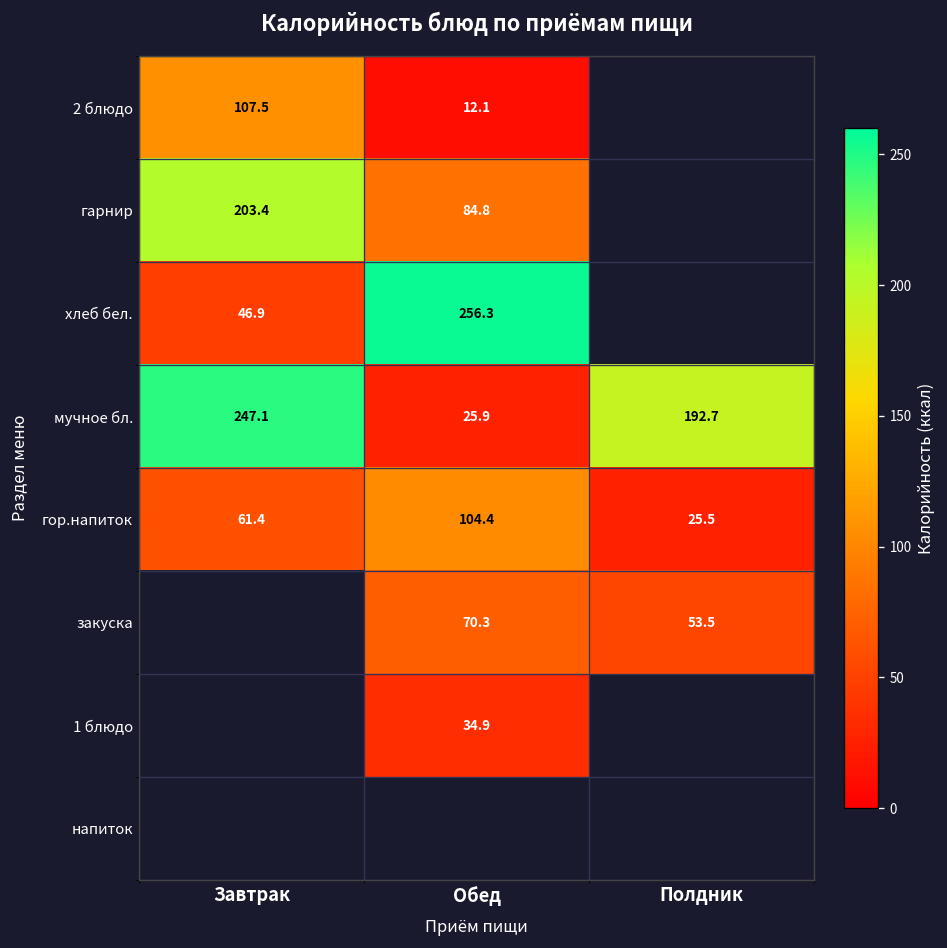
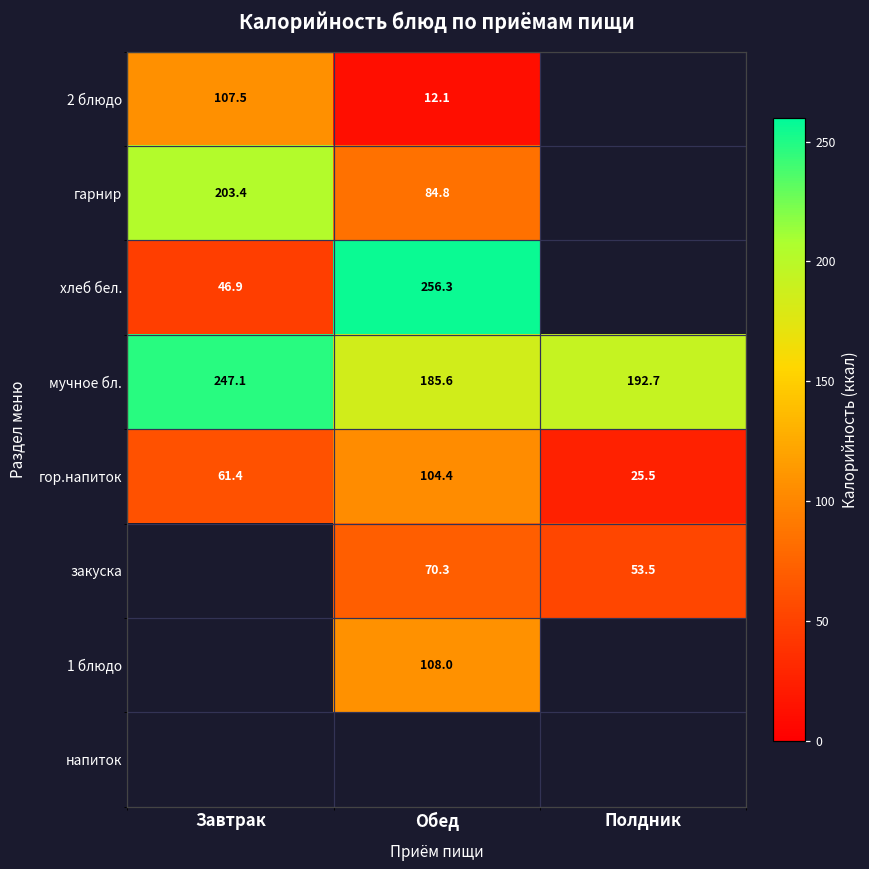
мучное бл., Обед: 25.9 -> 185.6
1 блюдо, Обед: 34.9 -> 108.0
